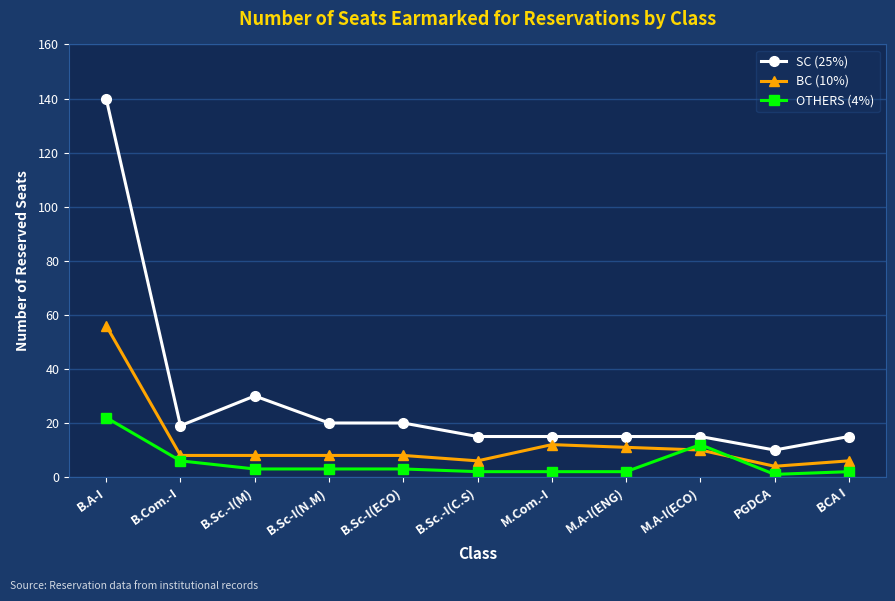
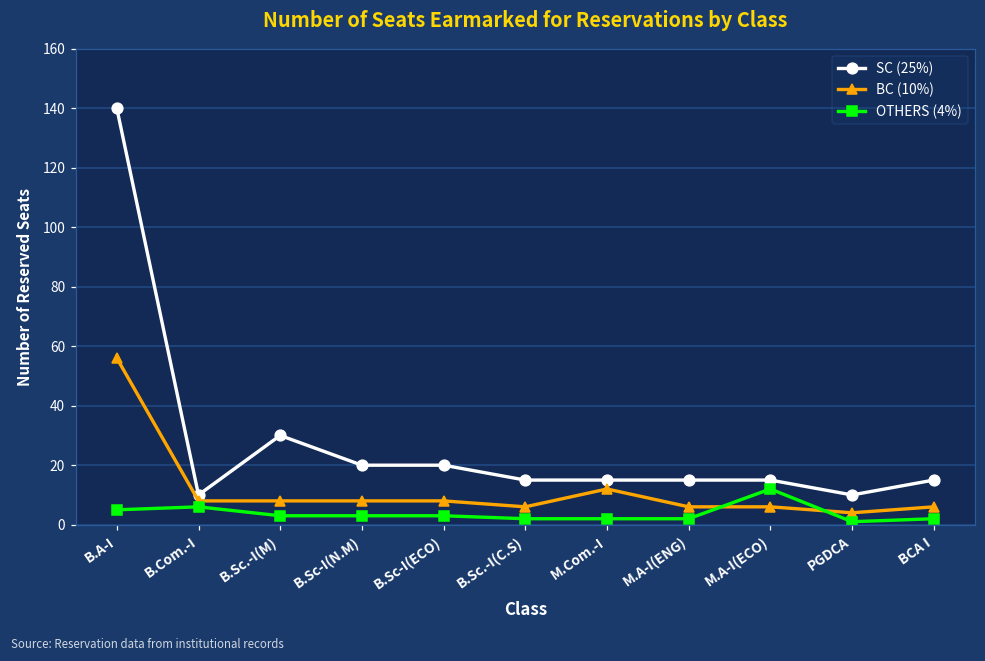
OTHERS (4%), B.A-I: 22 -> 5
SC (25%), B.Com.-I: 19 -> 10
BC (10%), M.A-I(ENG): 11 -> 6
BC (10%), M.A-I(ECO): 10 -> 6
